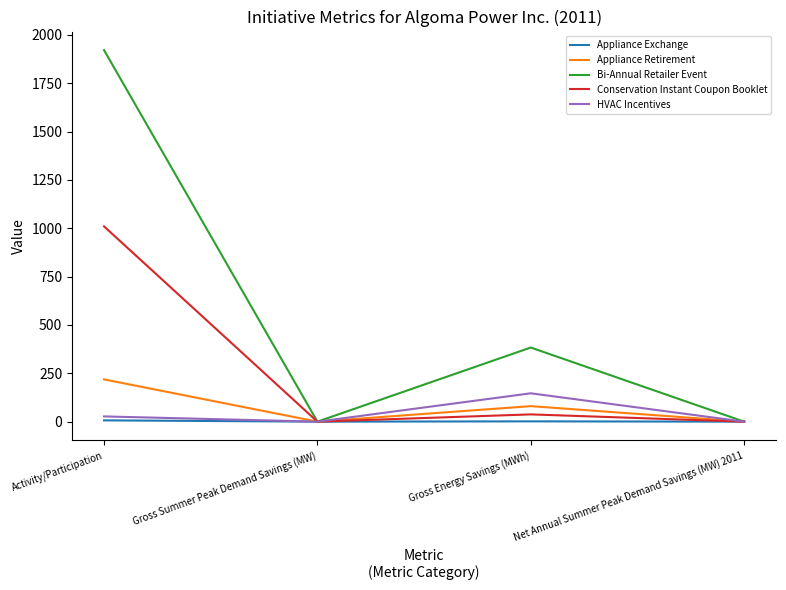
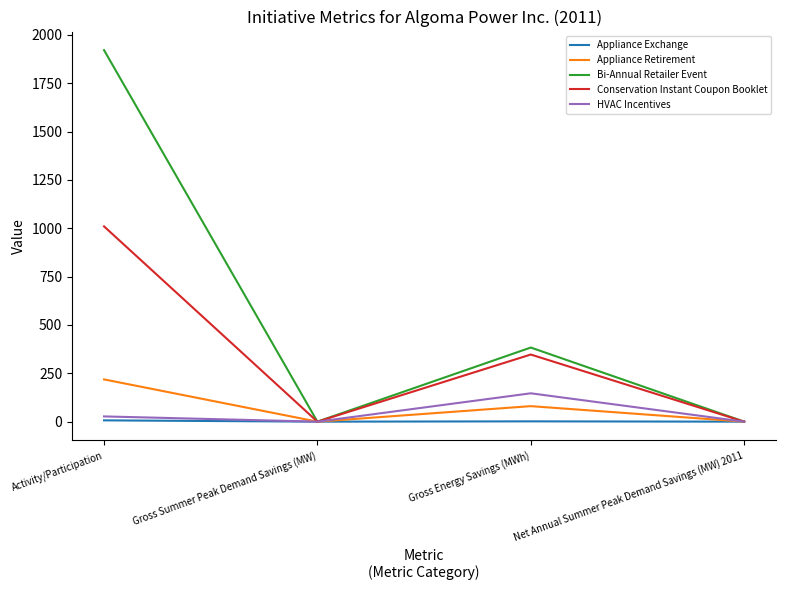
Conservation Instant Coupon Booklet, Gross Energy Savings (MWh): 40 -> 350
